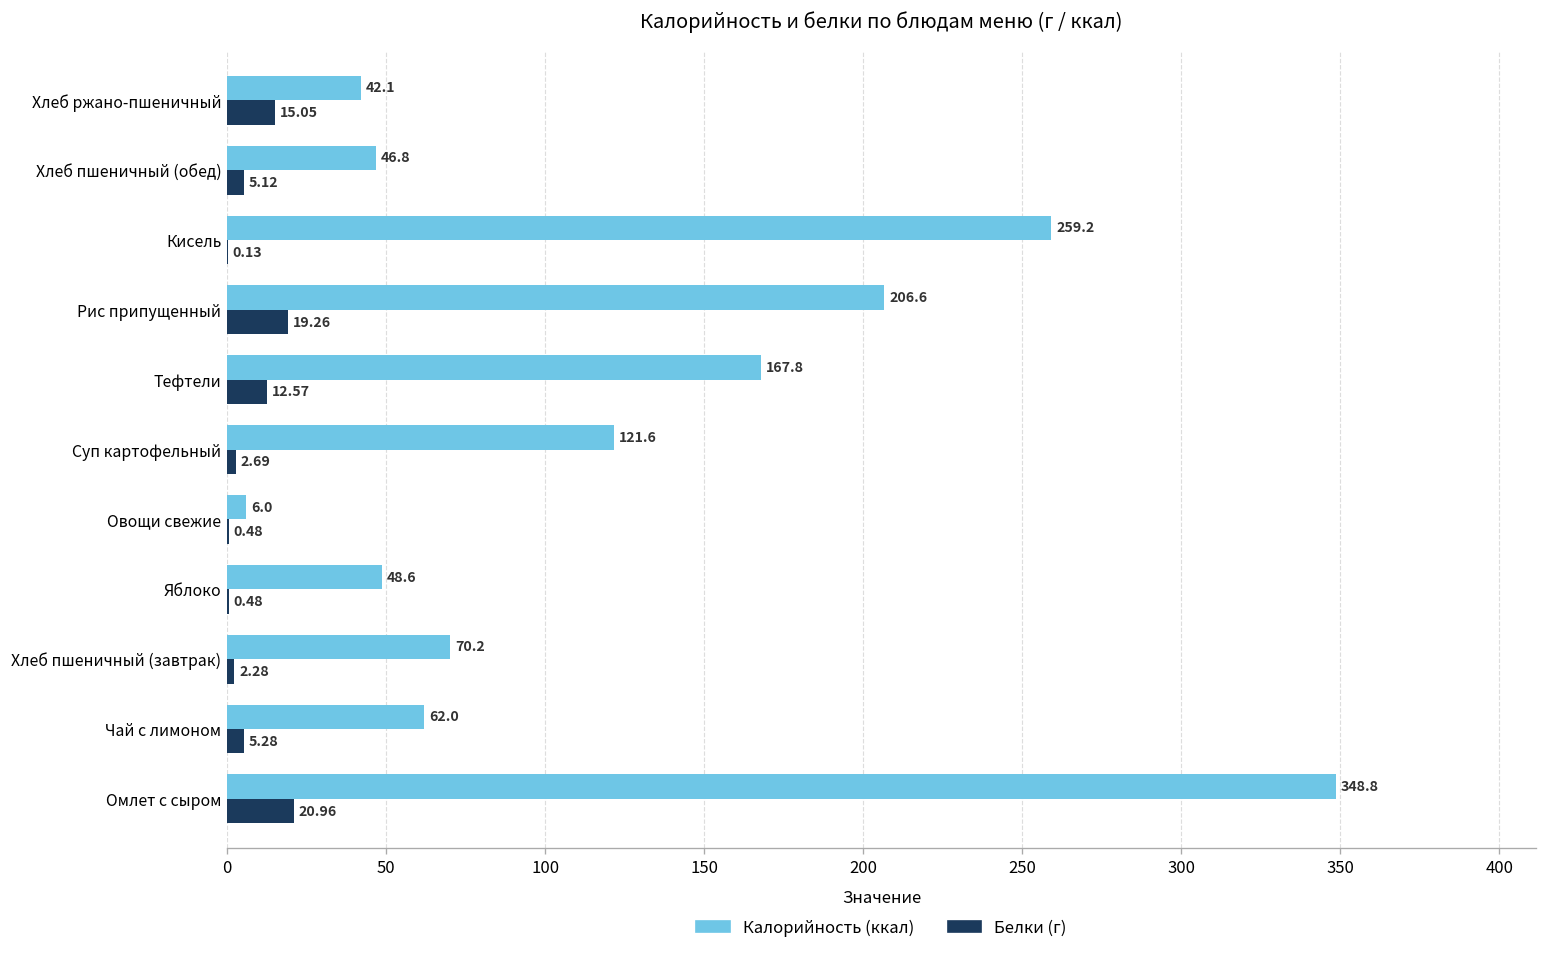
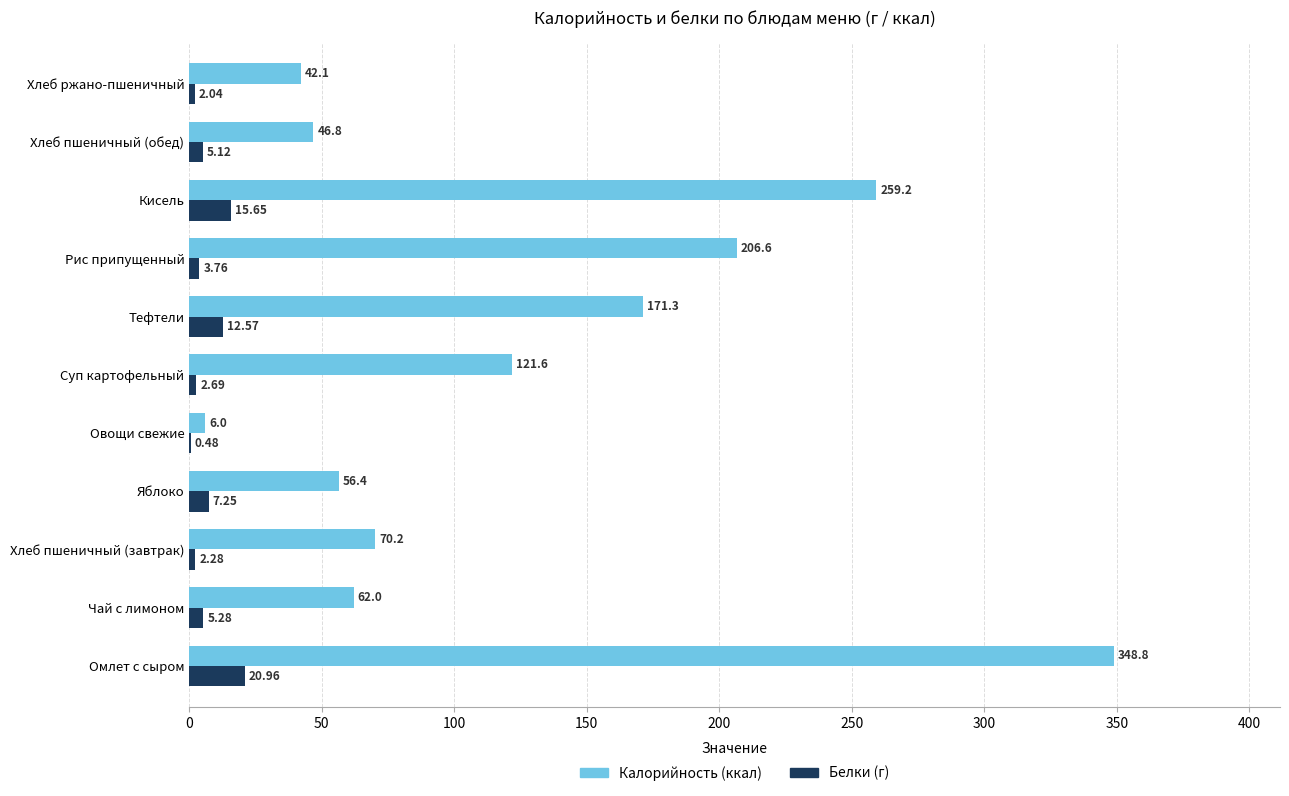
Белки (г), Хлеб ржано-пшеничный: 15.05 -> 2.04
Белки (г), Кисель: 0.13 -> 15.65
Белки (г), Рис припущенный: 19.26 -> 3.76
Калорийность (ккал), Тефтели: 167.8 -> 171.3
Калорийность (ккал), Яблоко: 48.6 -> 56.4
Белки (г), Яблоко: 0.48 -> 7.25
